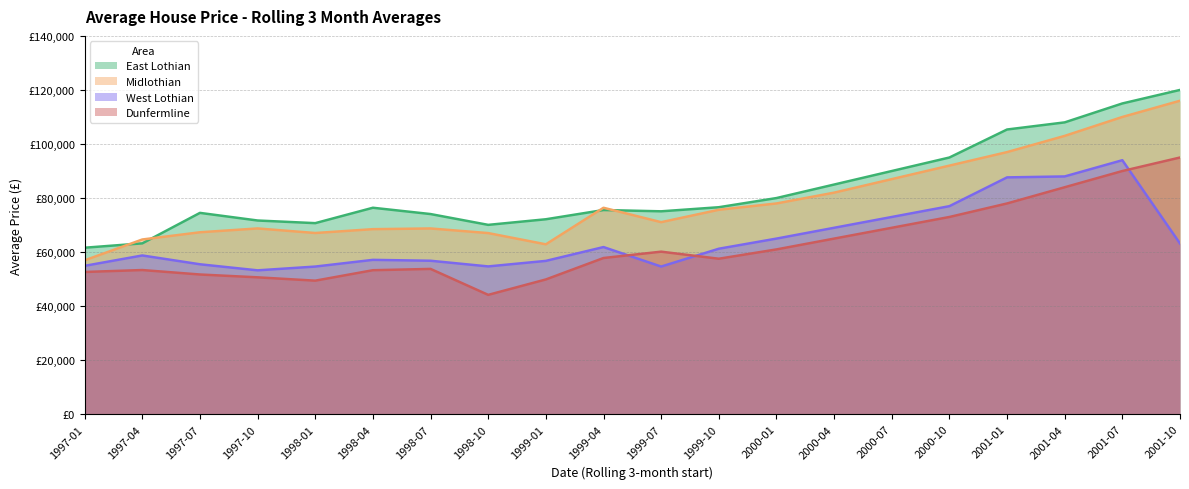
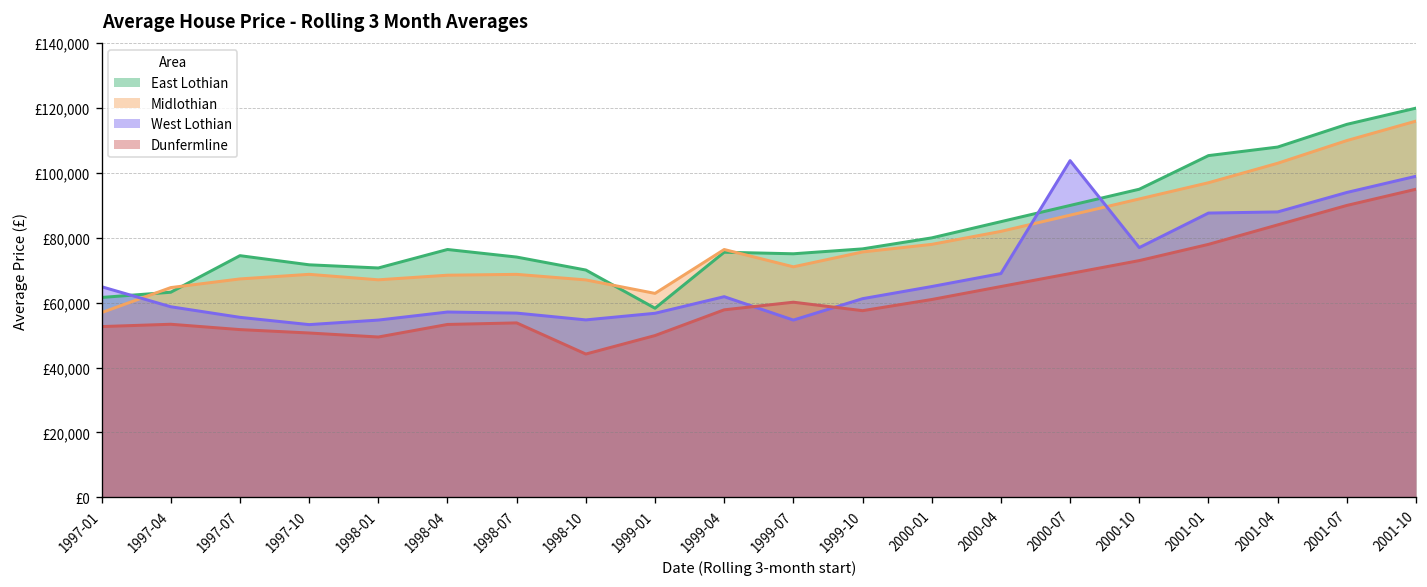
West Lothian, 1997-01: £55,000 -> £65,000
East Lothian, 1999-01: £72,000 -> £58,000
West Lothian, 2000-07: £73,000 -> £104,000
West Lothian, 2001-10: £63,000 -> £99,000
